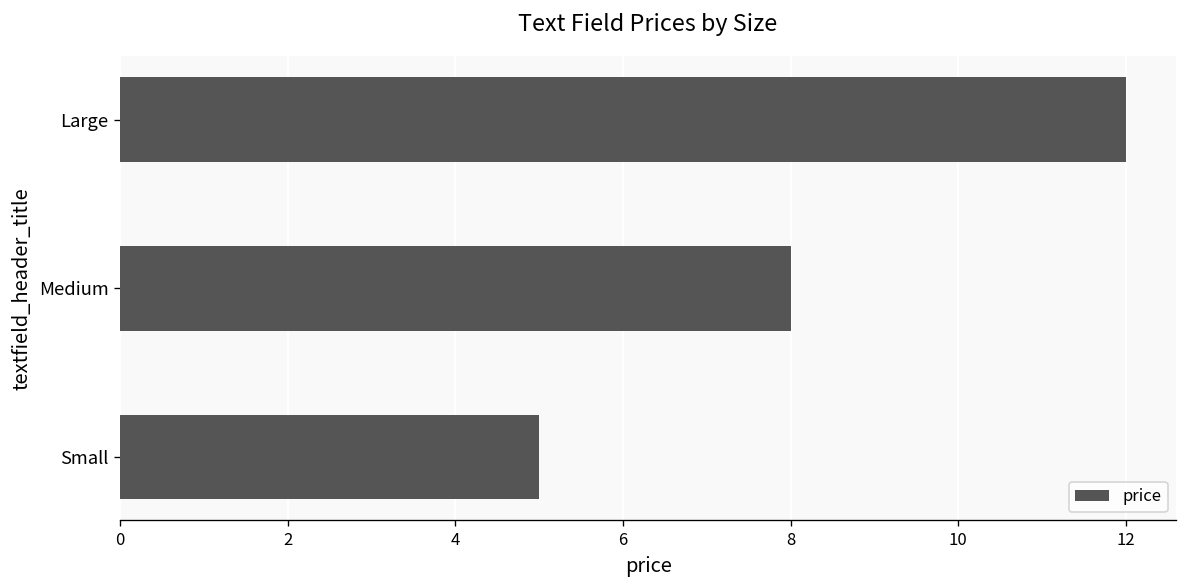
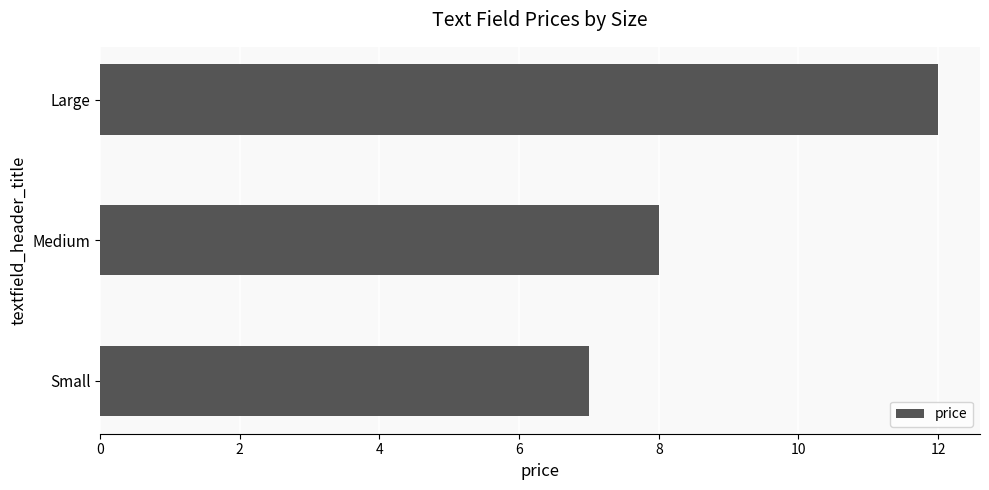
Small: 5 -> 7
